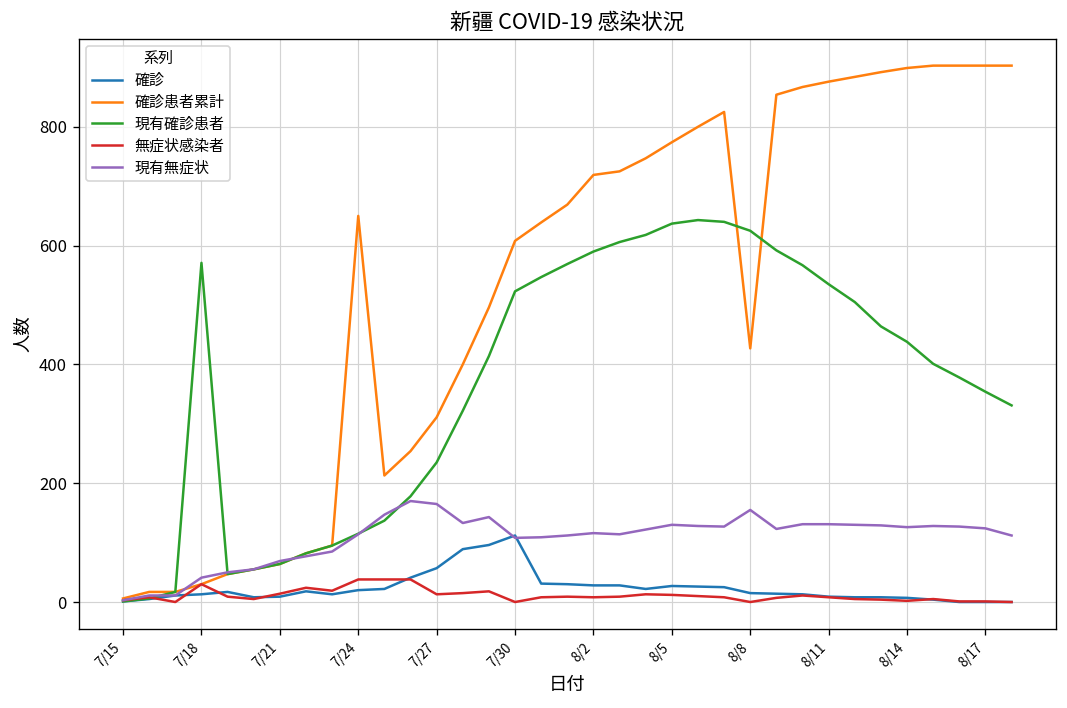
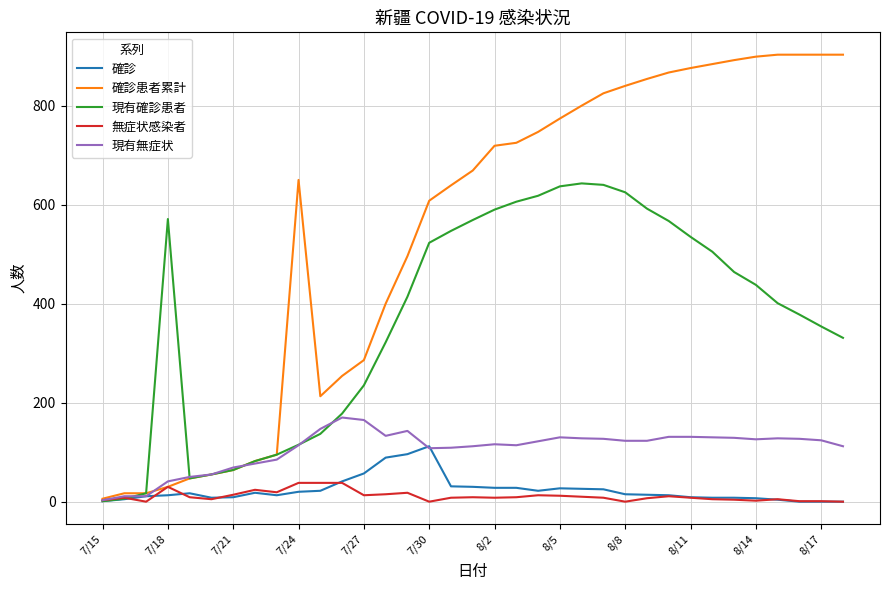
確診患者累計, 7/27: 310 -> 290
確診患者累計, 8/8: 430 -> 840
現有無症状, 8/8: 160 -> 120
